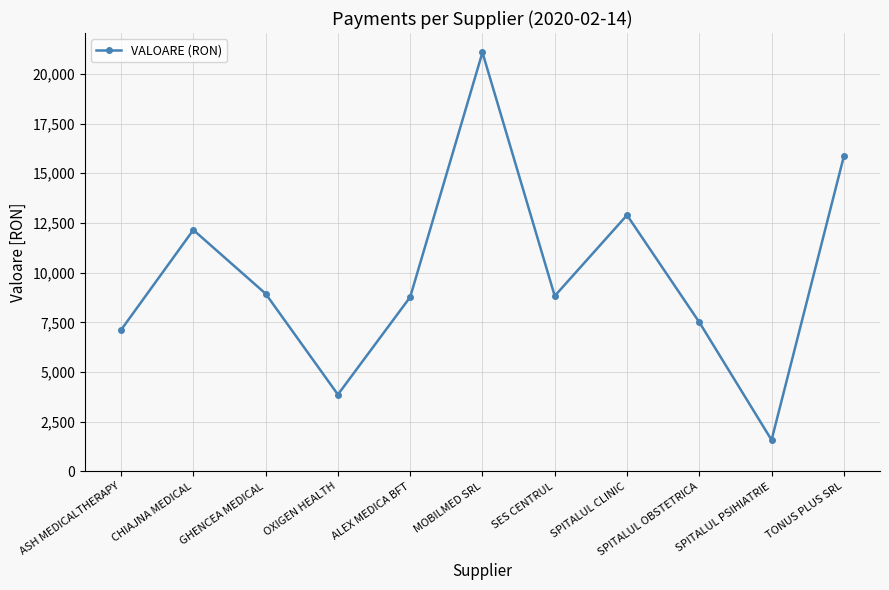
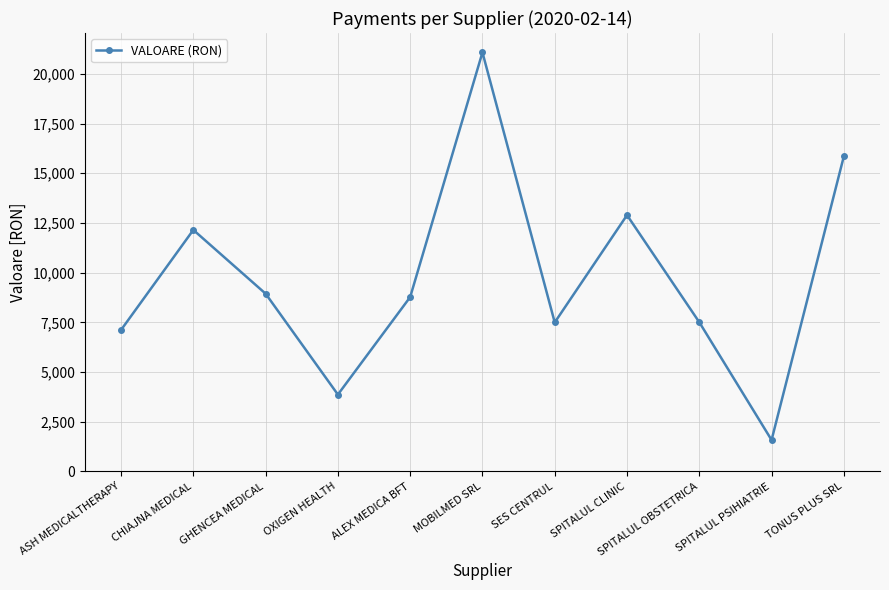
SES CENTRUL: 8,800 -> 7,500
